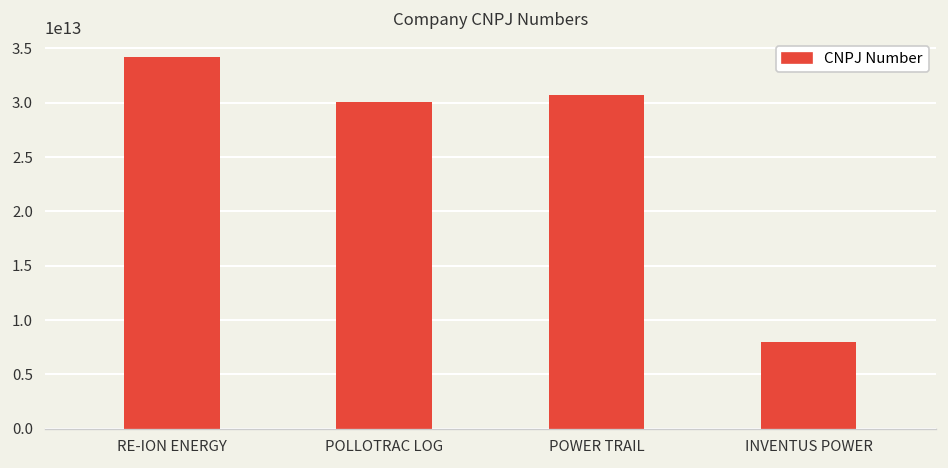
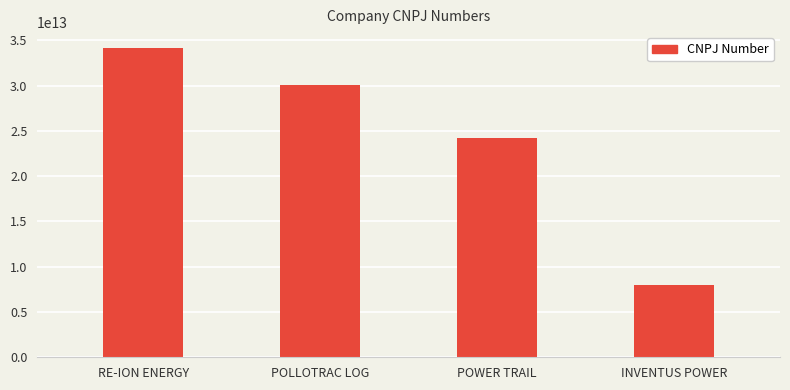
POWER TRAIL: 31000000000000 -> 24000000000000
